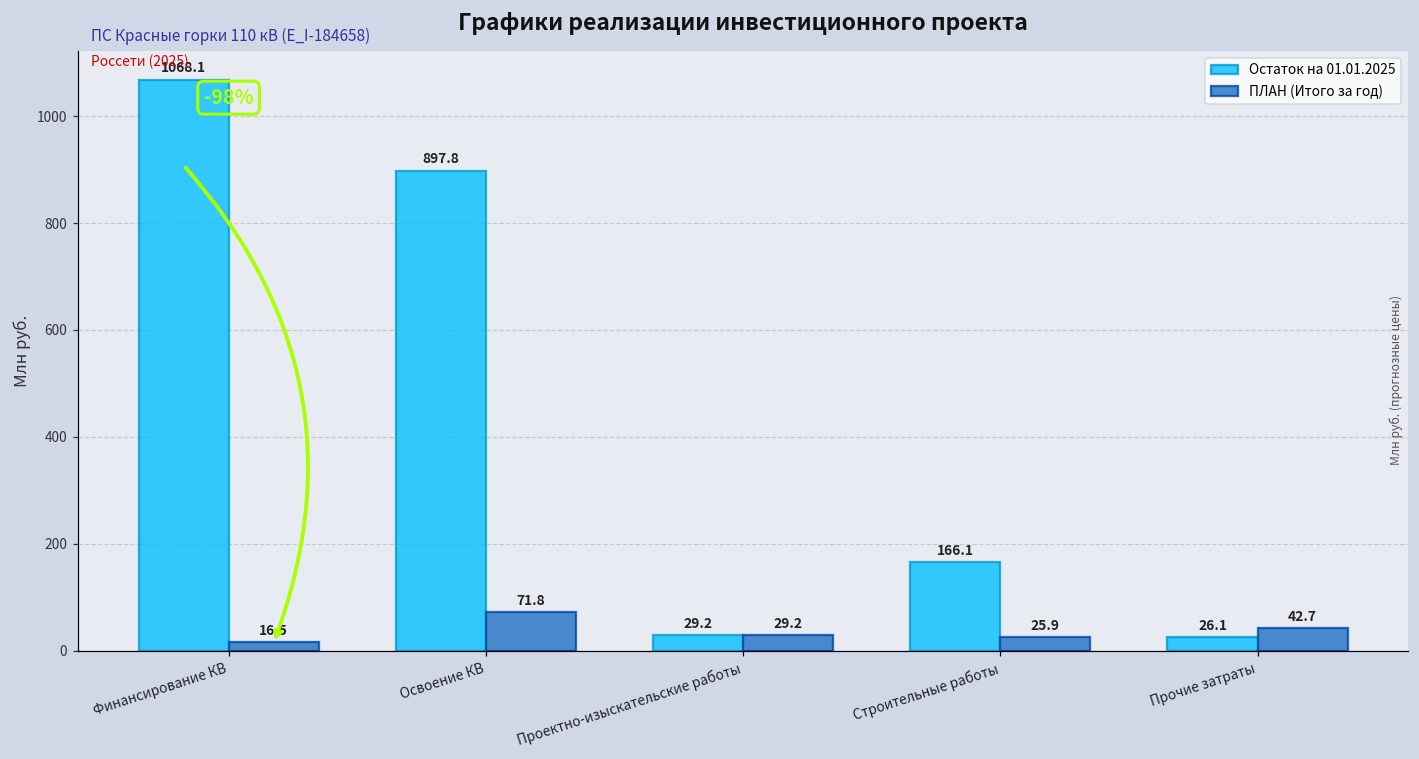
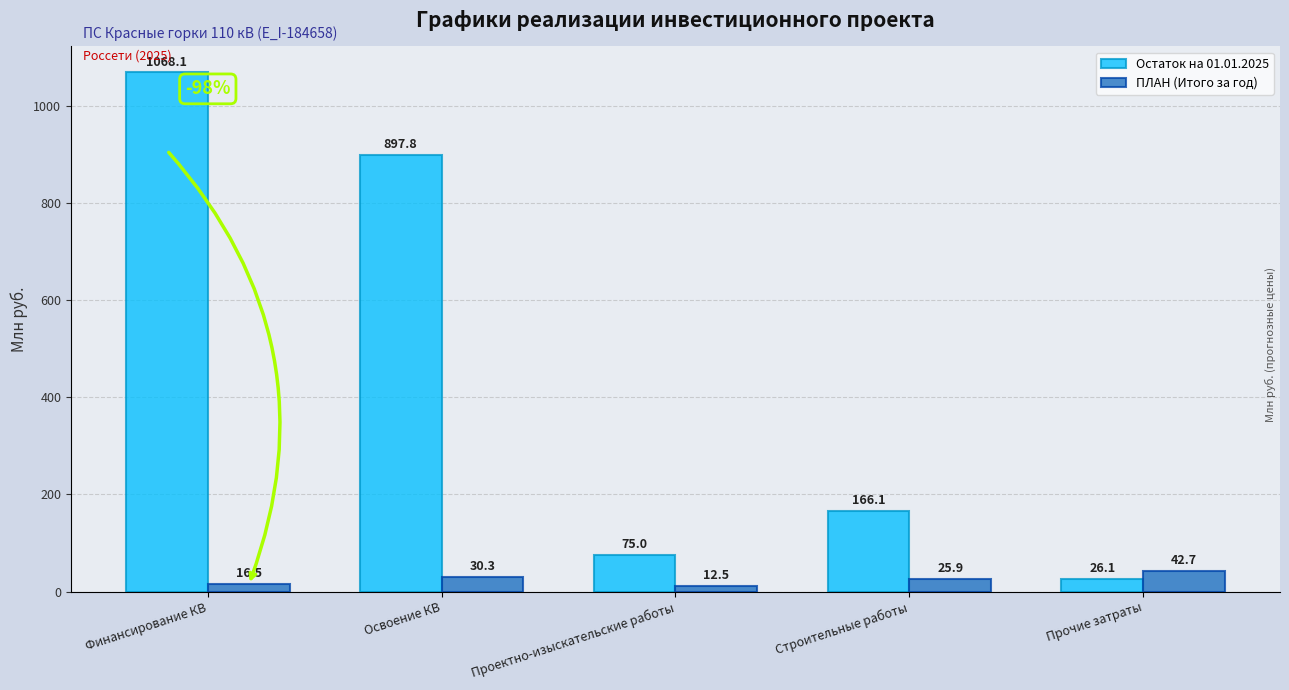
ПЛАН (Итого за год), Освоение КВ: 71.8 -> 30.3
Остаток на 01.01.2025, Проектно-изыскательские работы: 29.2 -> 75.0
ПЛАН (Итого за год), Проектно-изыскательские работы: 29.2 -> 12.5
